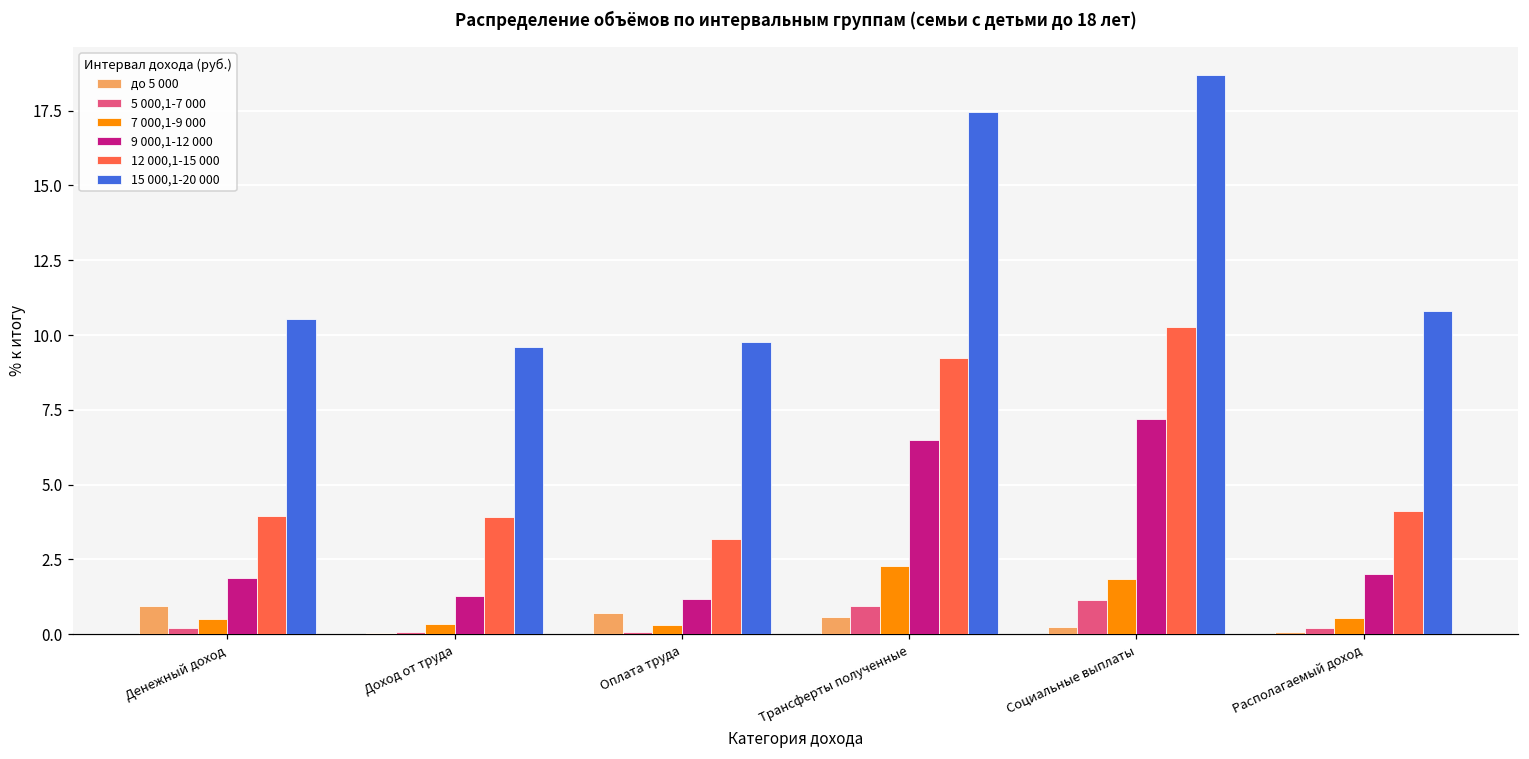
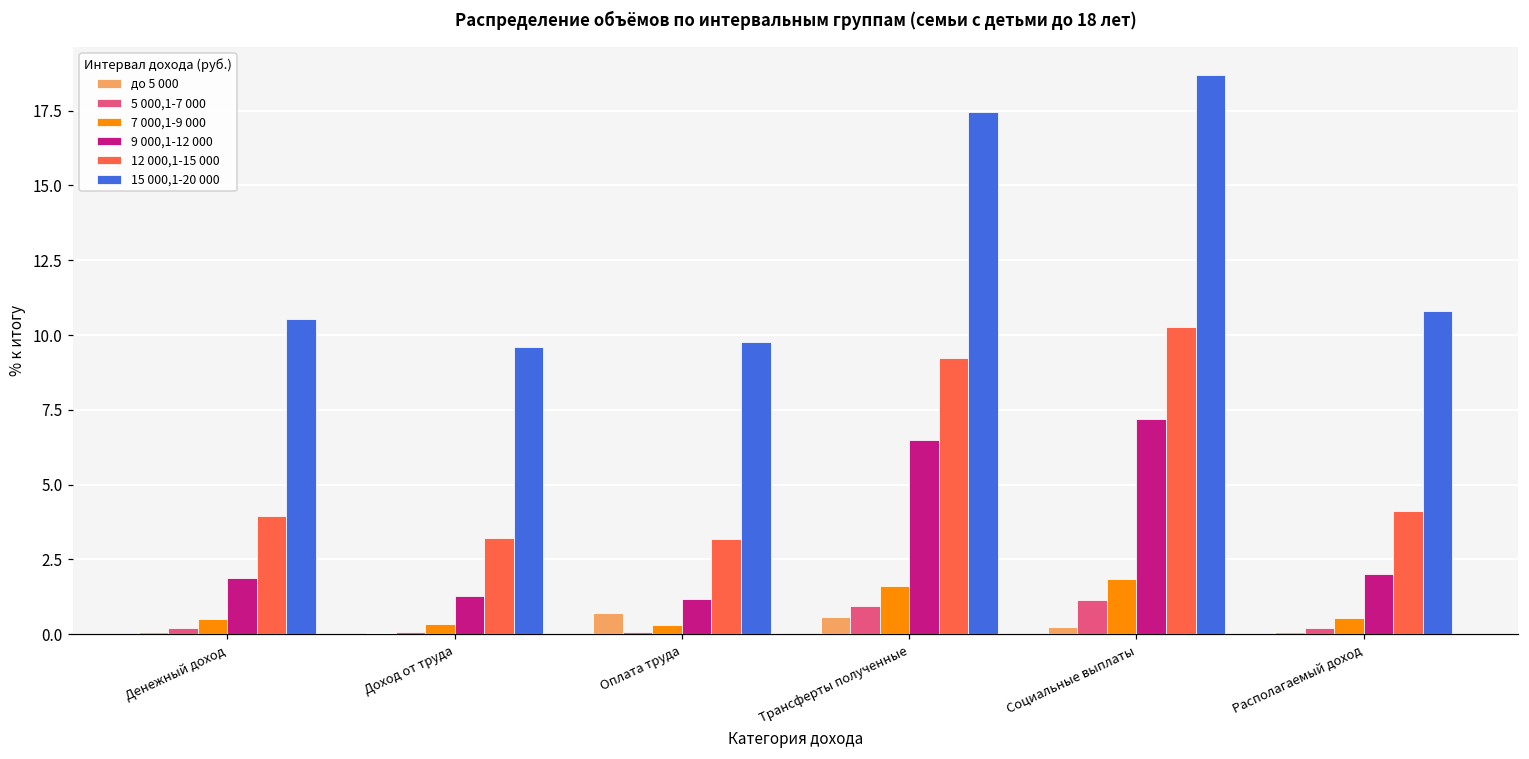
до 5 000, Денежный доход: 0.9 -> 0.1
12 000,1-15 000, Доход от труда: 3.9 -> 3.2
7 000,1-9 000, Трансферты полученные: 2.3 -> 1.6
